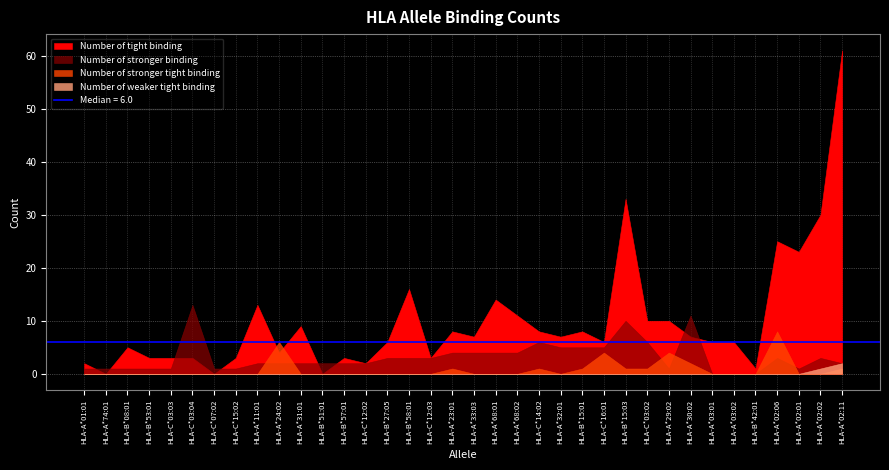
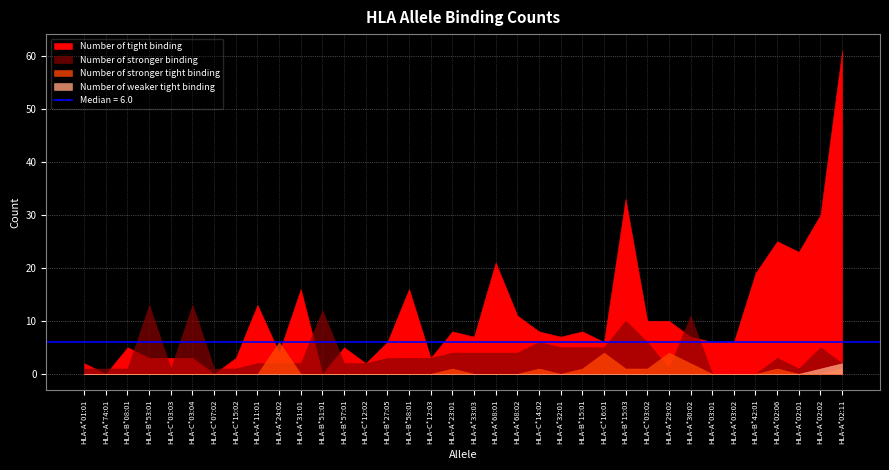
Number of stronger binding, HLA-B*53:01: 1 -> 13
Number of tight binding, HLA-A*31:01: 9 -> 16
Number of stronger binding, HLA-B*51:01: 2 -> 12
Number of tight binding, HLA-B*57:01: 3 -> 5
Number of tight binding, HLA-A*68:01: 14 -> 21
Number of tight binding, HLA-B*42:01: 1 -> 19
Number of stronger tight binding, HLA-A*02:06: 8 -> 1
Number of stronger binding, HLA-A*02:02: 3 -> 5
